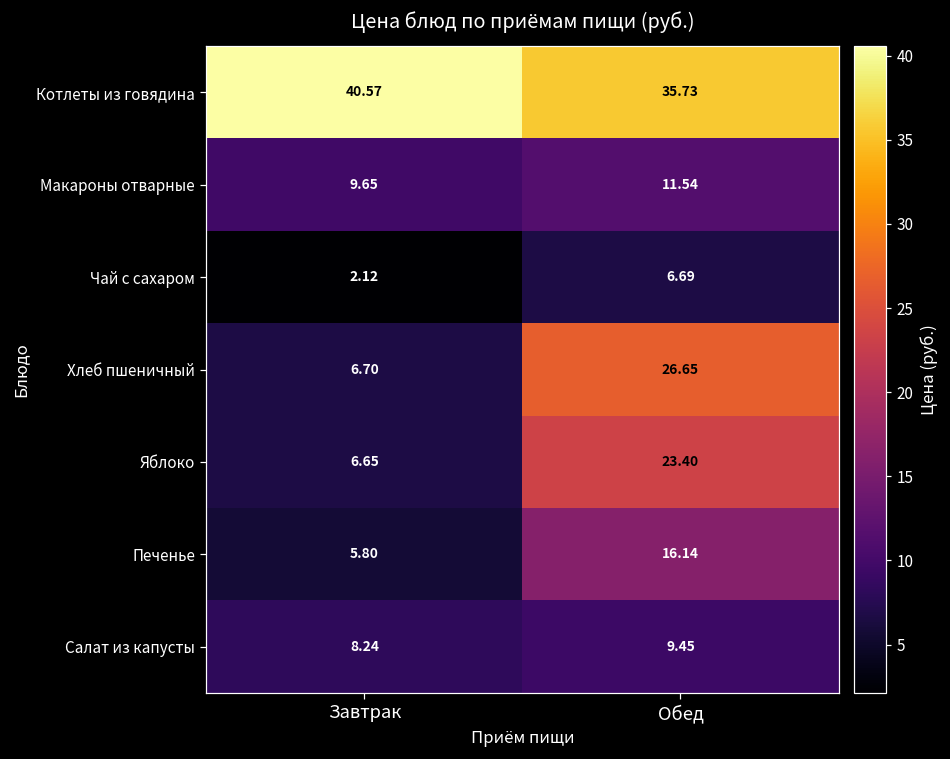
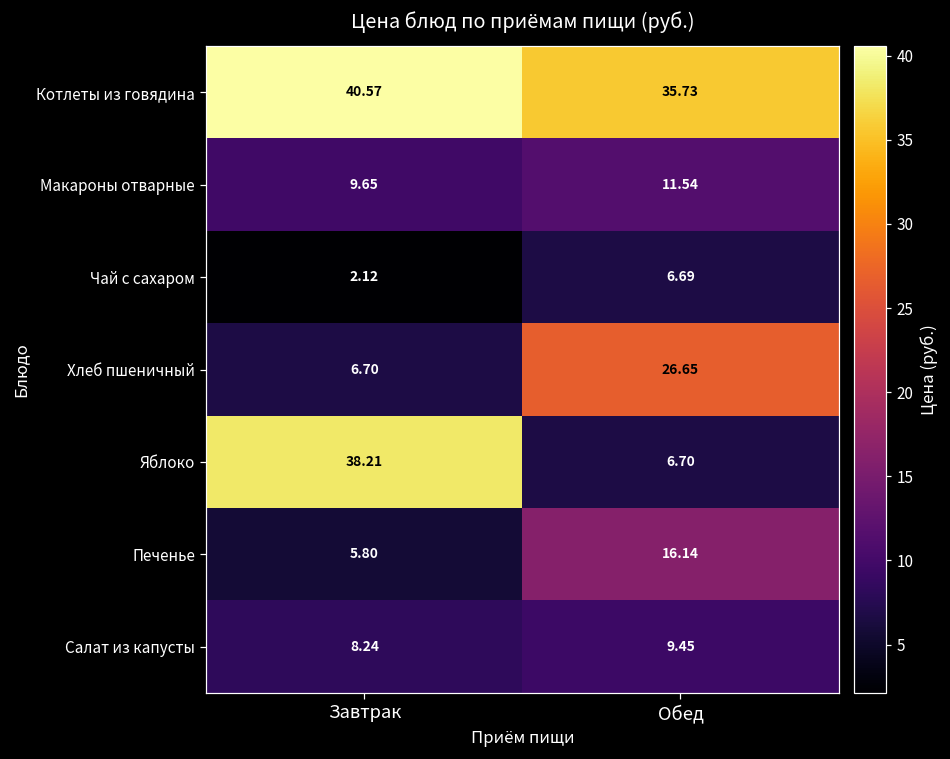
Яблоко, Завтрак: 6.65 -> 38.21
Яблоко, Обед: 23.40 -> 6.70
